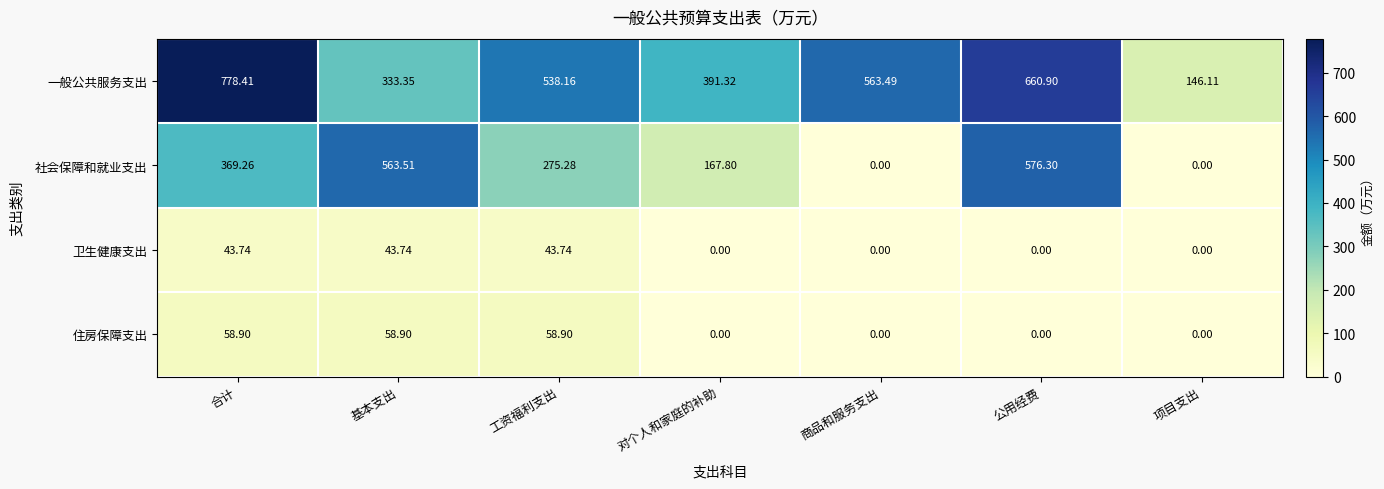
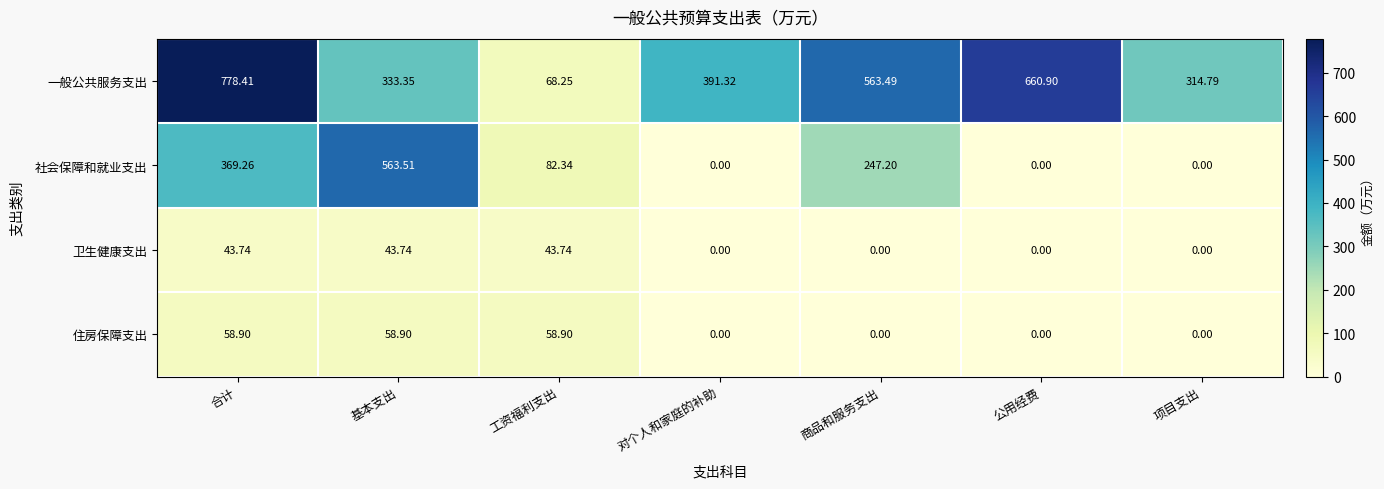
一般公共服务支出, 工资福利支出: 538.16 -> 68.25
一般公共服务支出, 项目支出: 146.11 -> 314.79
社会保障和就业支出, 工资福利支出: 275.28 -> 82.34
社会保障和就业支出, 对个人和家庭的补助: 167.80 -> 0.00
社会保障和就业支出, 商品和服务支出: 0.00 -> 247.20
社会保障和就业支出, 公用经费: 576.30 -> 0.00
